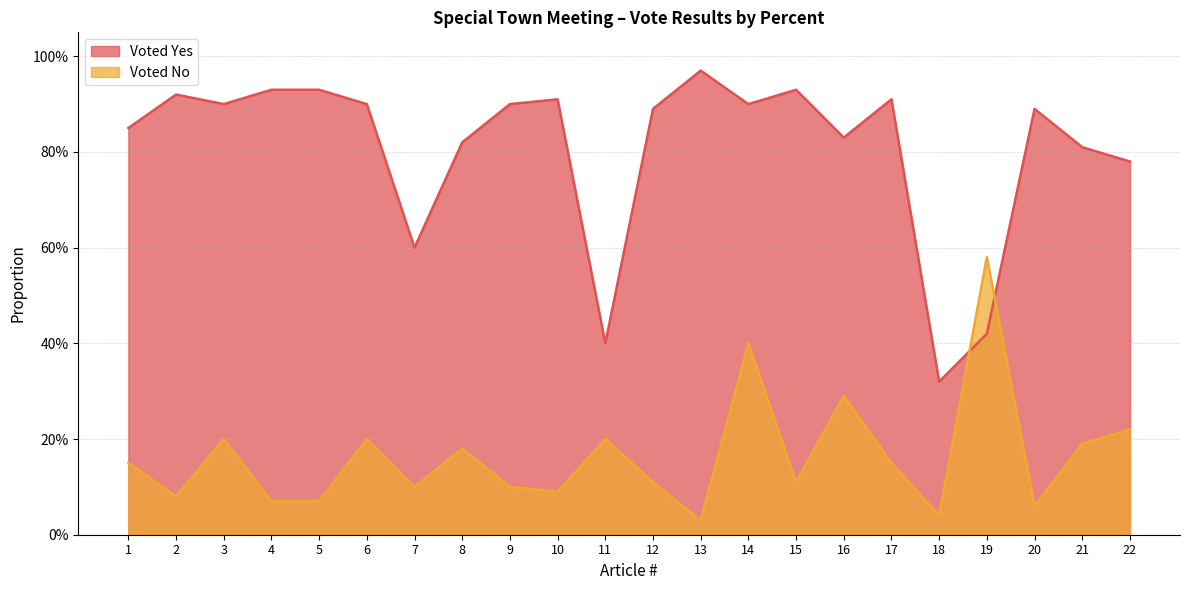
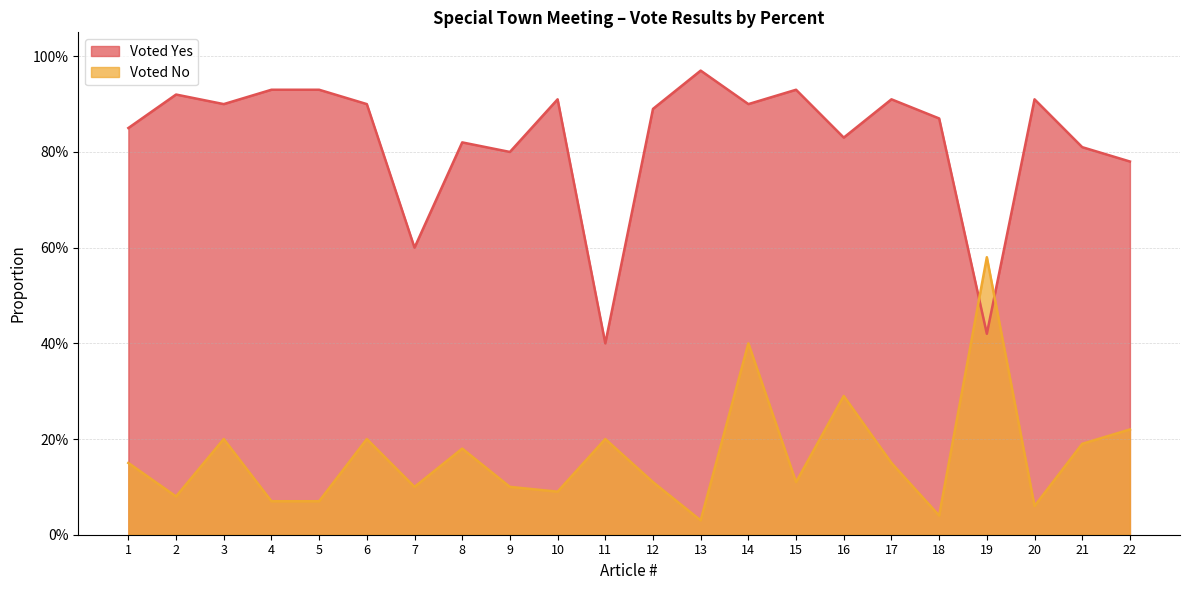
Voted Yes, 9: 90% -> 80%
Voted Yes, 18: 32% -> 87%
Voted Yes, 20: 89% -> 91%
